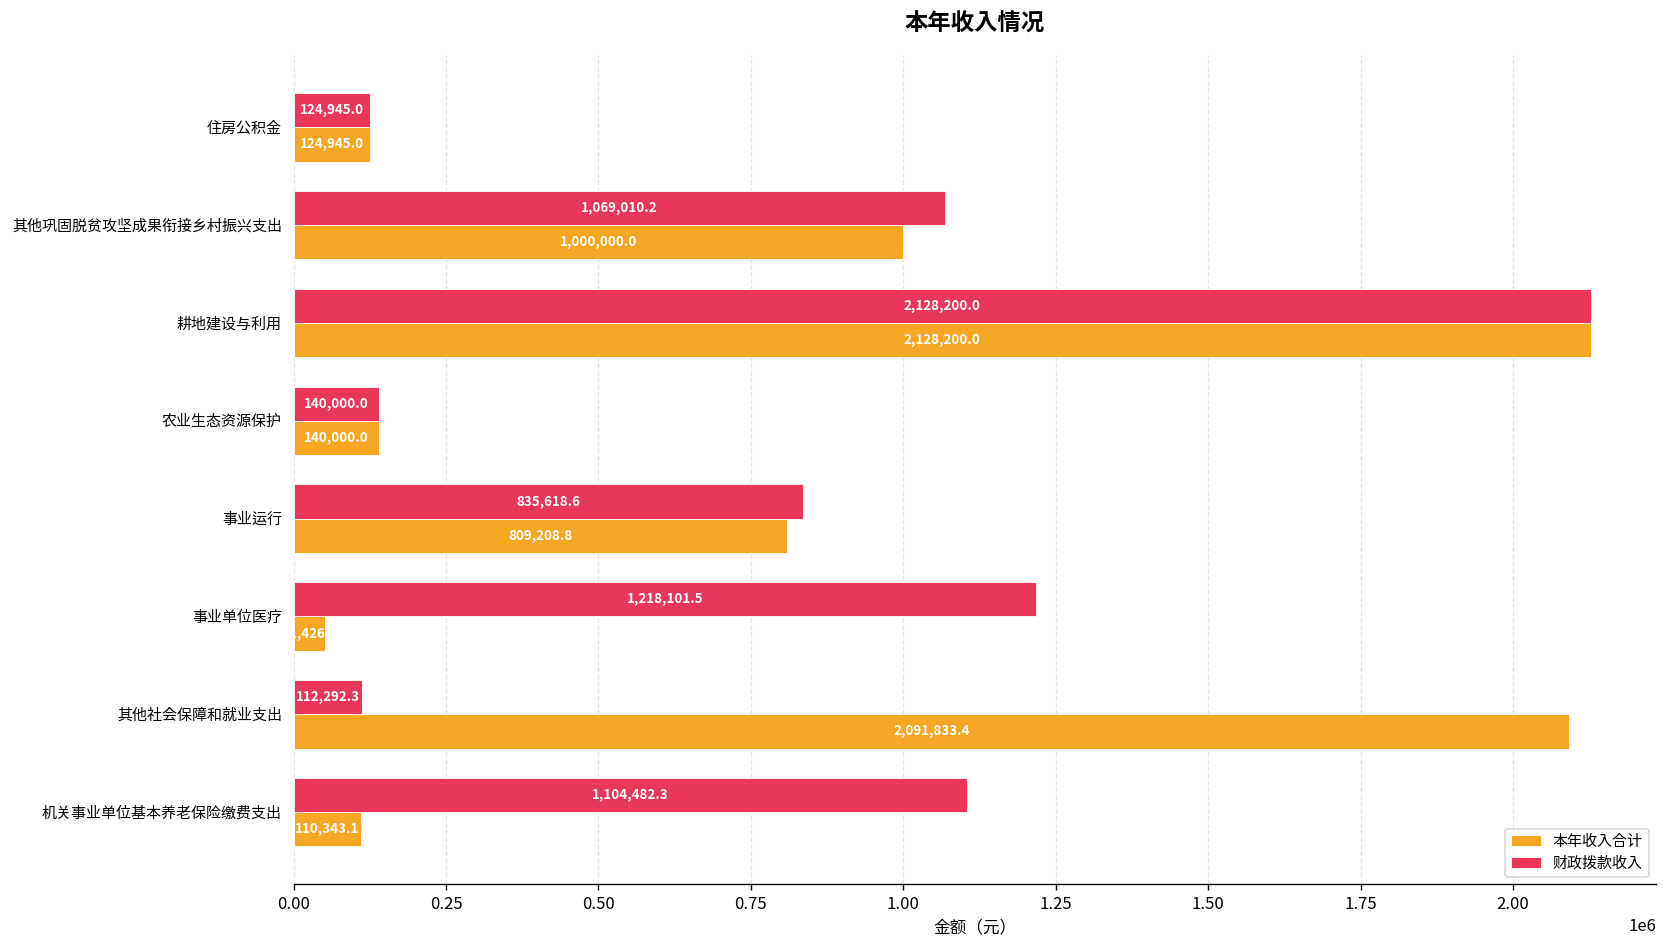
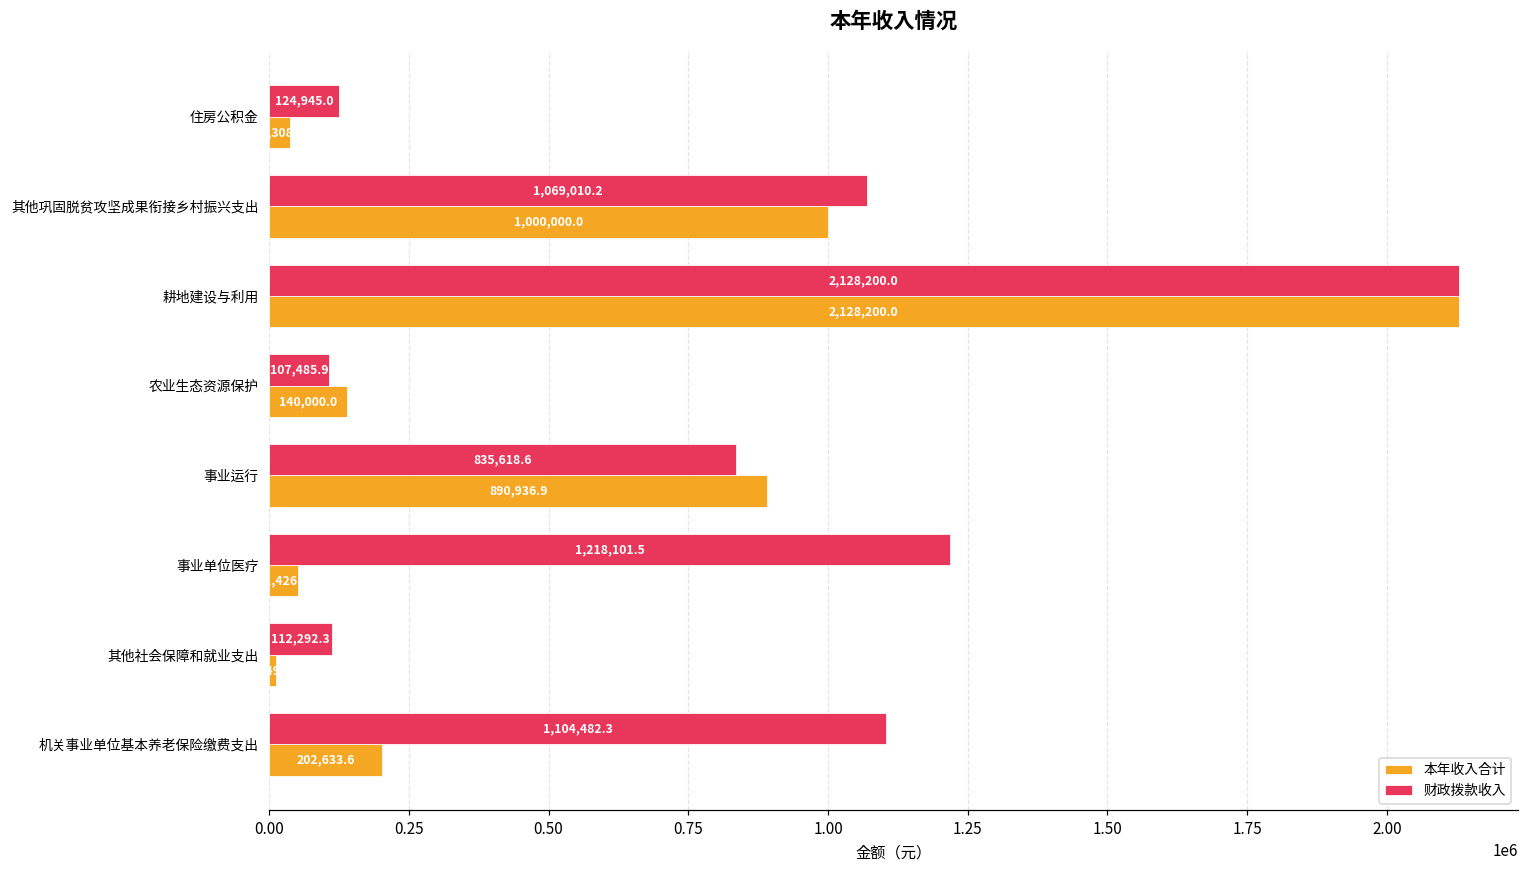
本年收入合计, 住房公积金: 120000 -> 40000
财政拨款收入, 农业生态资源保护: 140,000.0 -> 107,485.9
本年收入合计, 事业运行: 809,208.8 -> 890,936.9
本年收入合计, 其他社会保障和就业支出: 2090000 -> 10000
本年收入合计, 机关事业单位基本养老保险缴费支出: 110,343.1 -> 202,633.6
